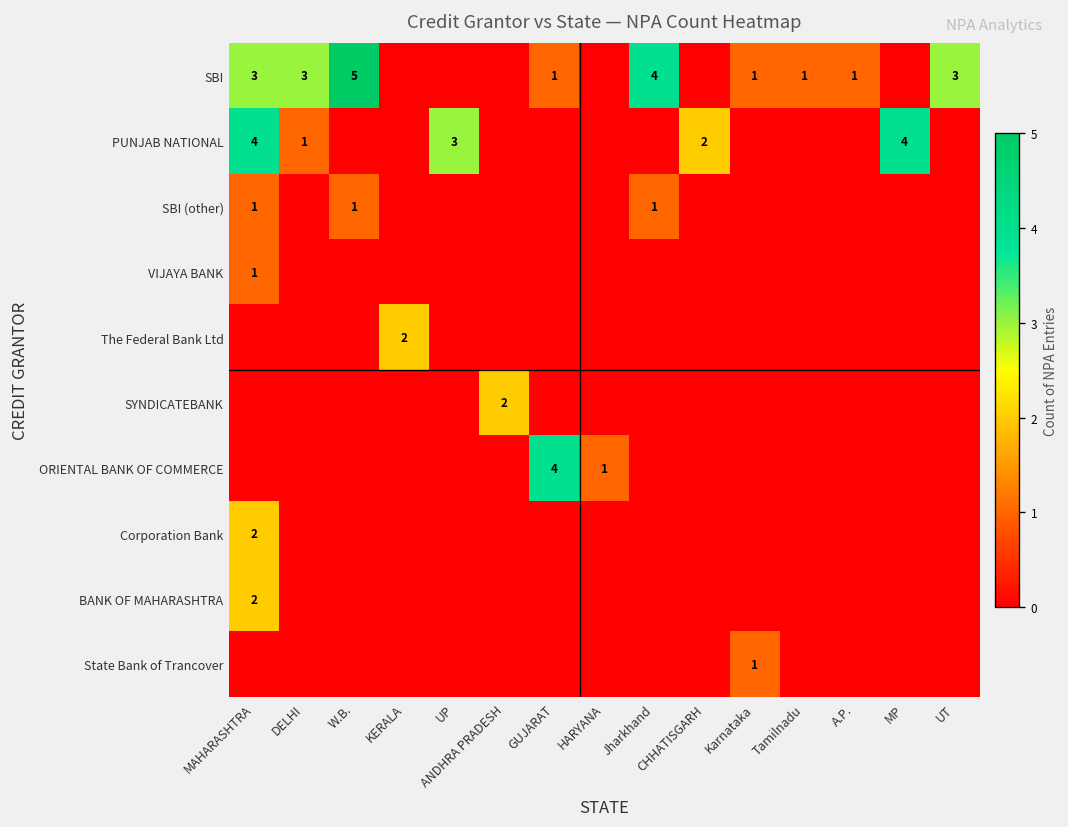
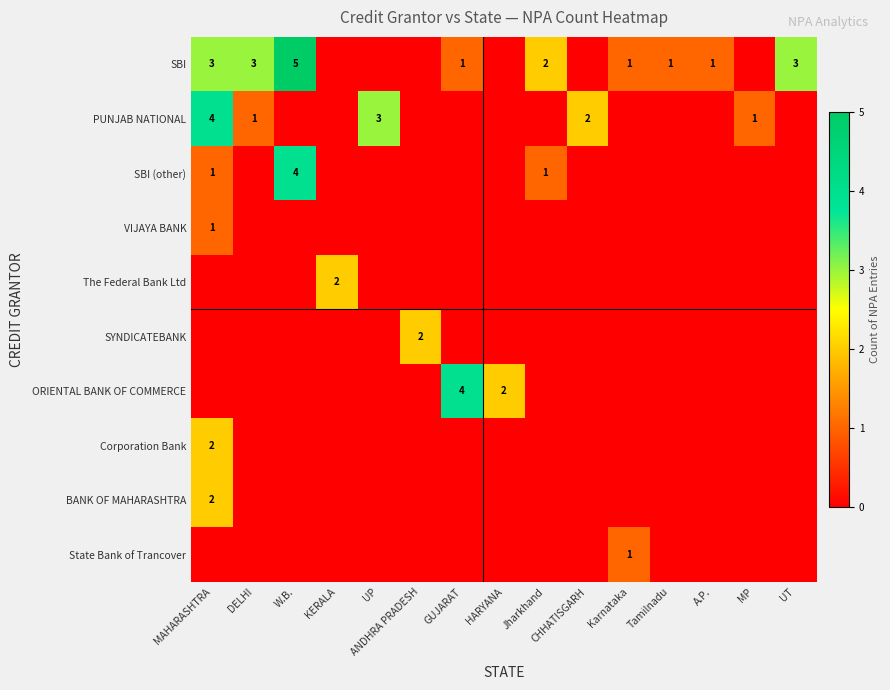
SBI, Jharkhand: 4 -> 2
PUNJAB NATIONAL, MP: 4 -> 1
SBI (other), W.B.: 1 -> 4
ORIENTAL BANK OF COMMERCE, HARYANA: 1 -> 2
